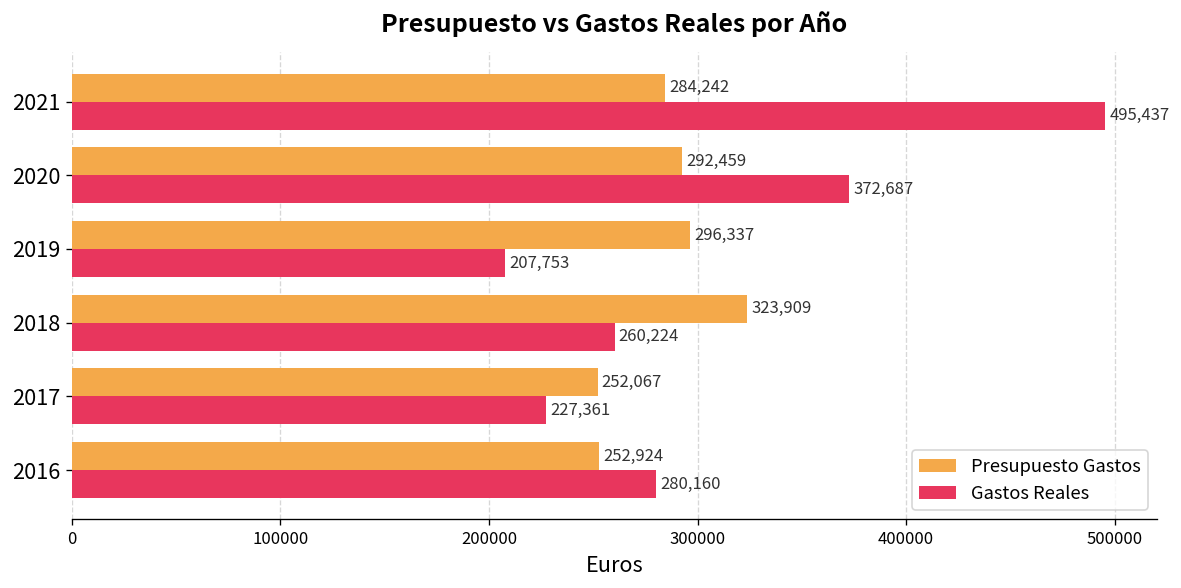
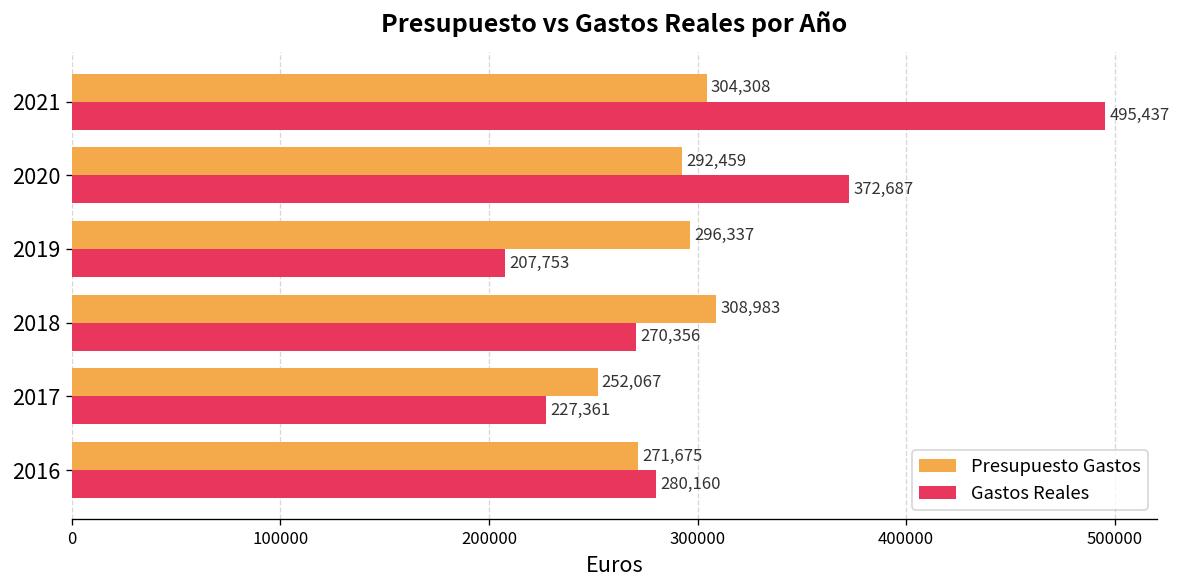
Presupuesto Gastos, 2021: 284,242 -> 304,308
Presupuesto Gastos, 2018: 323,909 -> 308,983
Gastos Reales, 2018: 260,224 -> 270,356
Presupuesto Gastos, 2016: 252,924 -> 271,675
